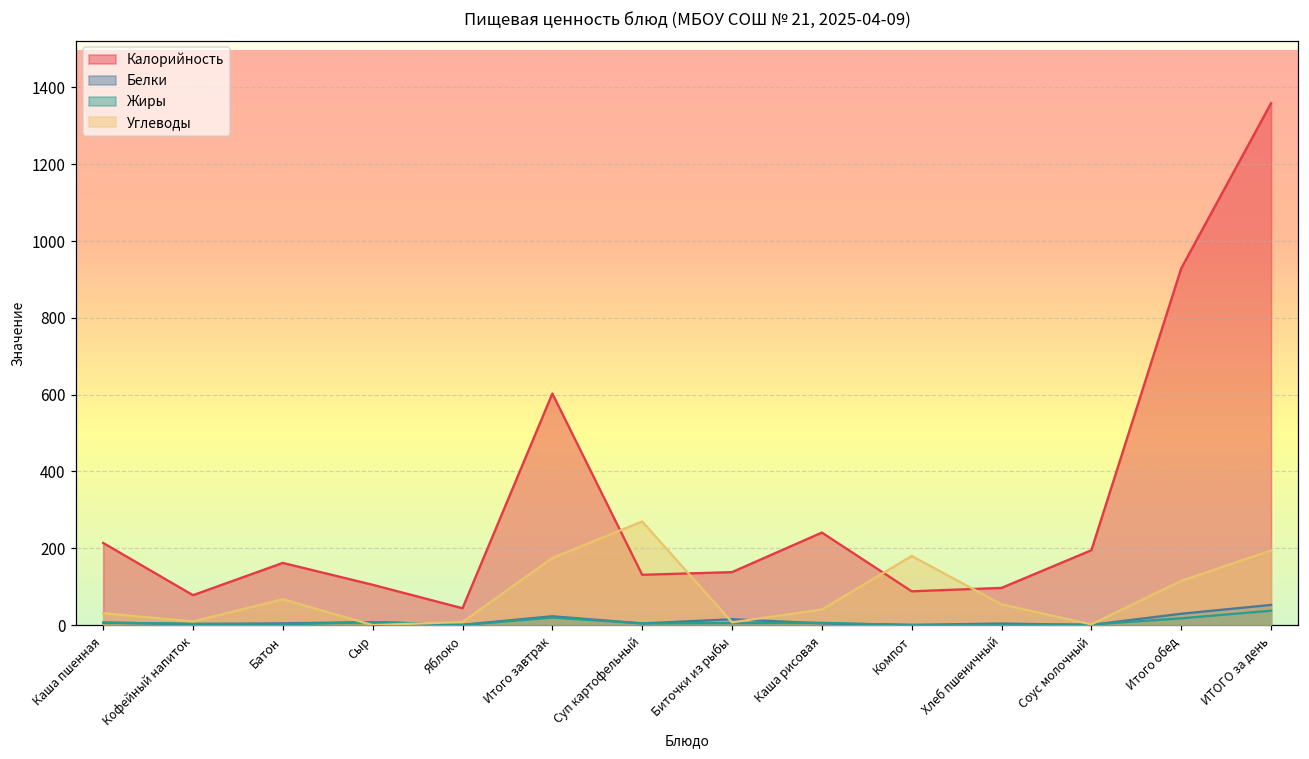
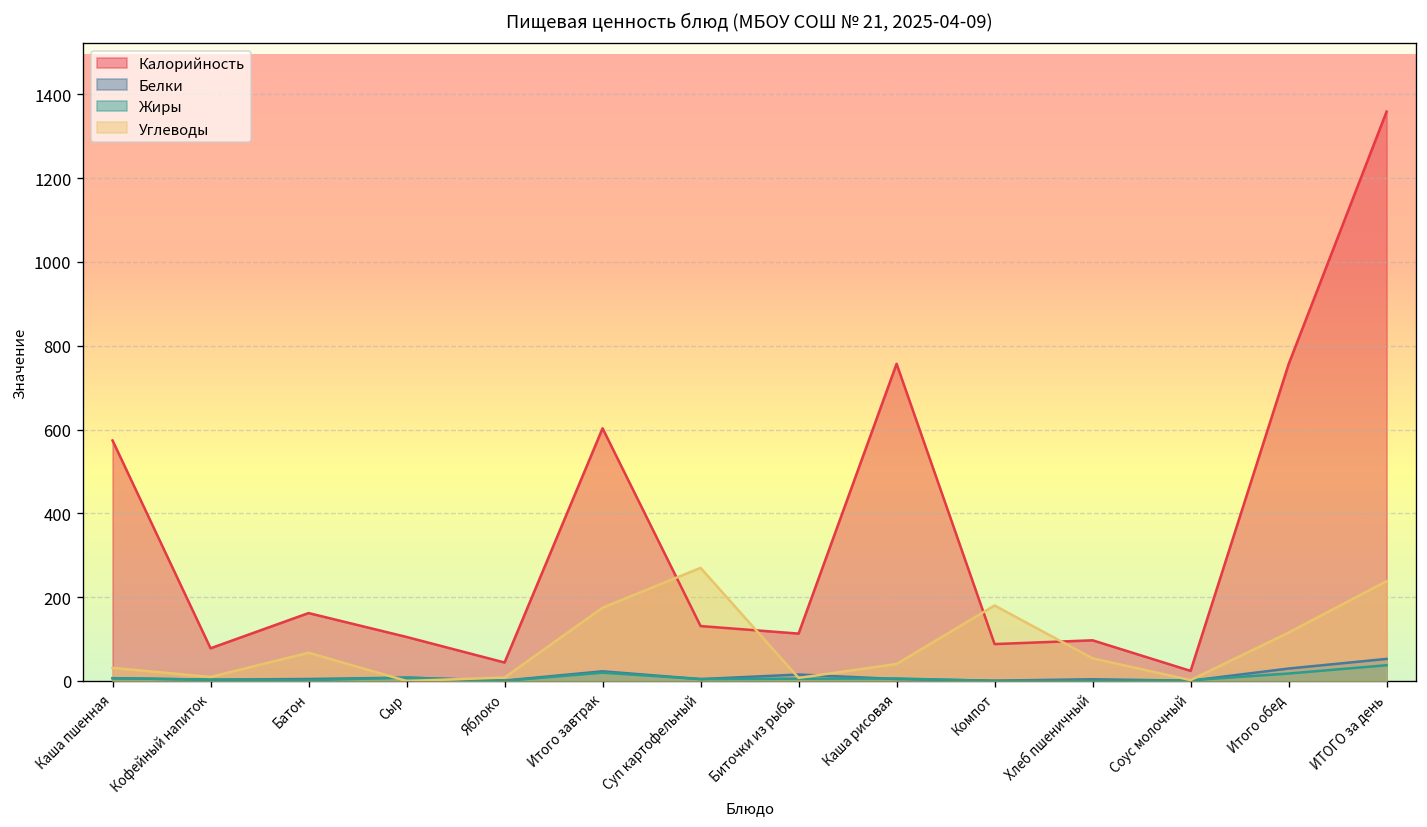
Калорийность, Каша пшенная: 210 -> 570
Калорийность, Биточки из рыбы: 140 -> 110
Калорийность, Каша рисовая: 240 -> 760
Калорийность, Соус молочный: 200 -> 20
Калорийность, Итого обед: 930 -> 760
Углеводы, ИТОГО за день: 190 -> 240
